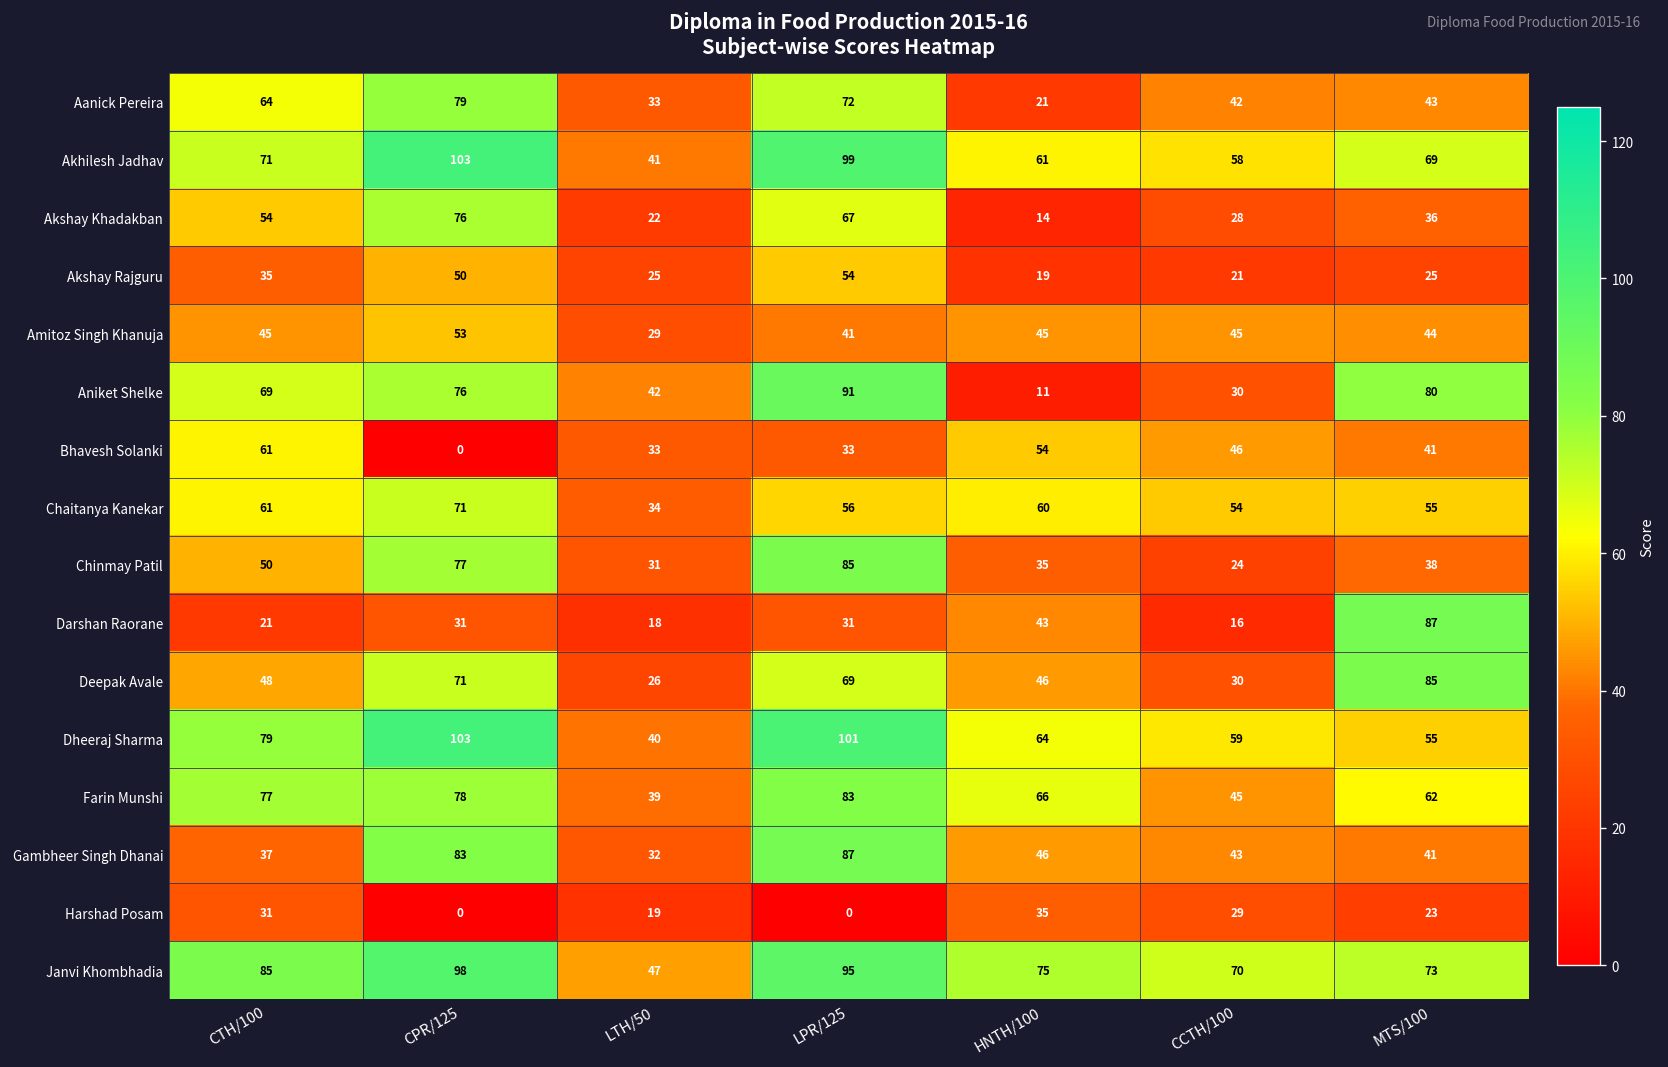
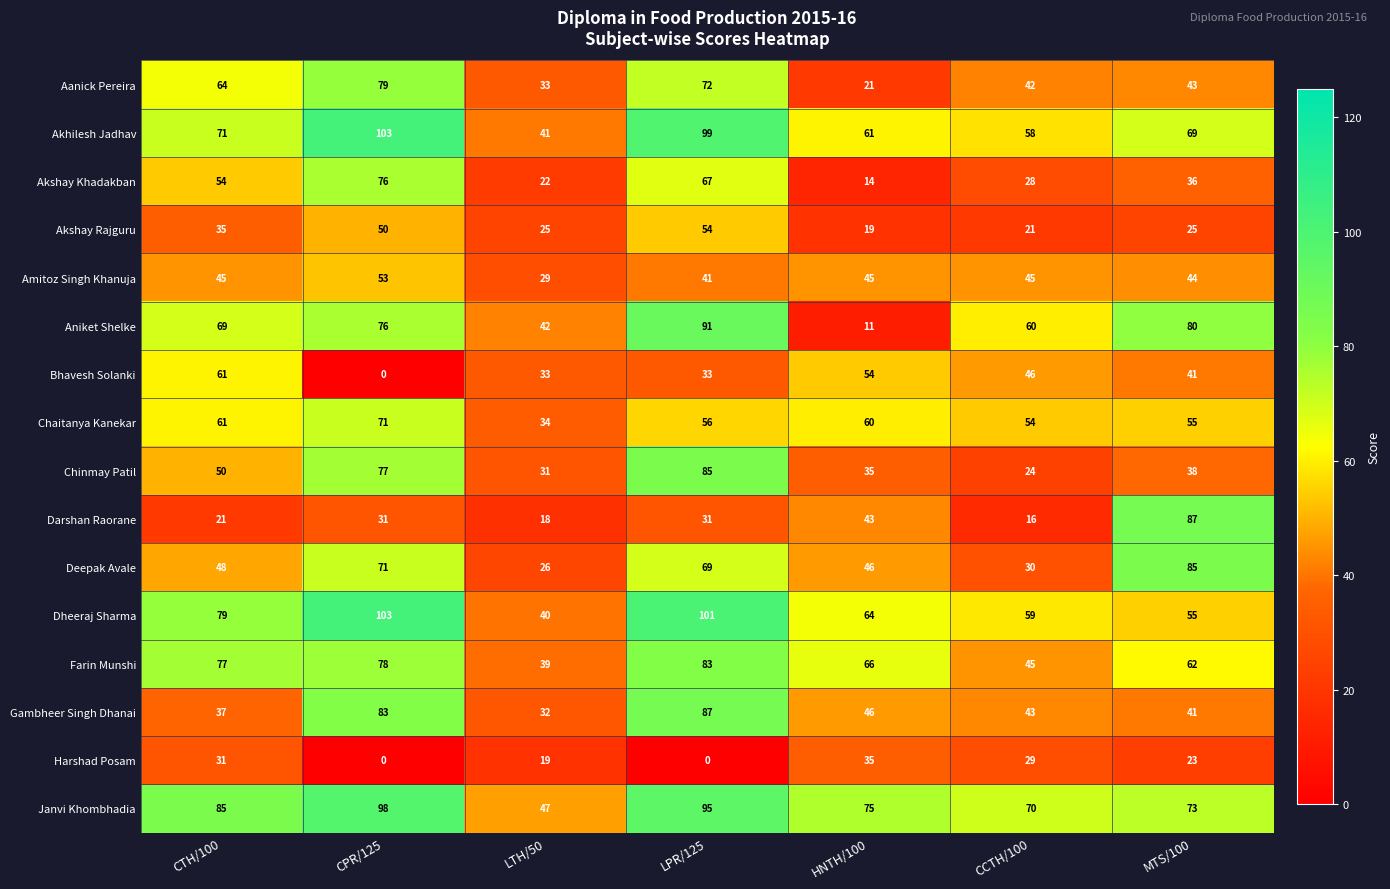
Aniket Shelke, CCTH/100: 30 -> 60
